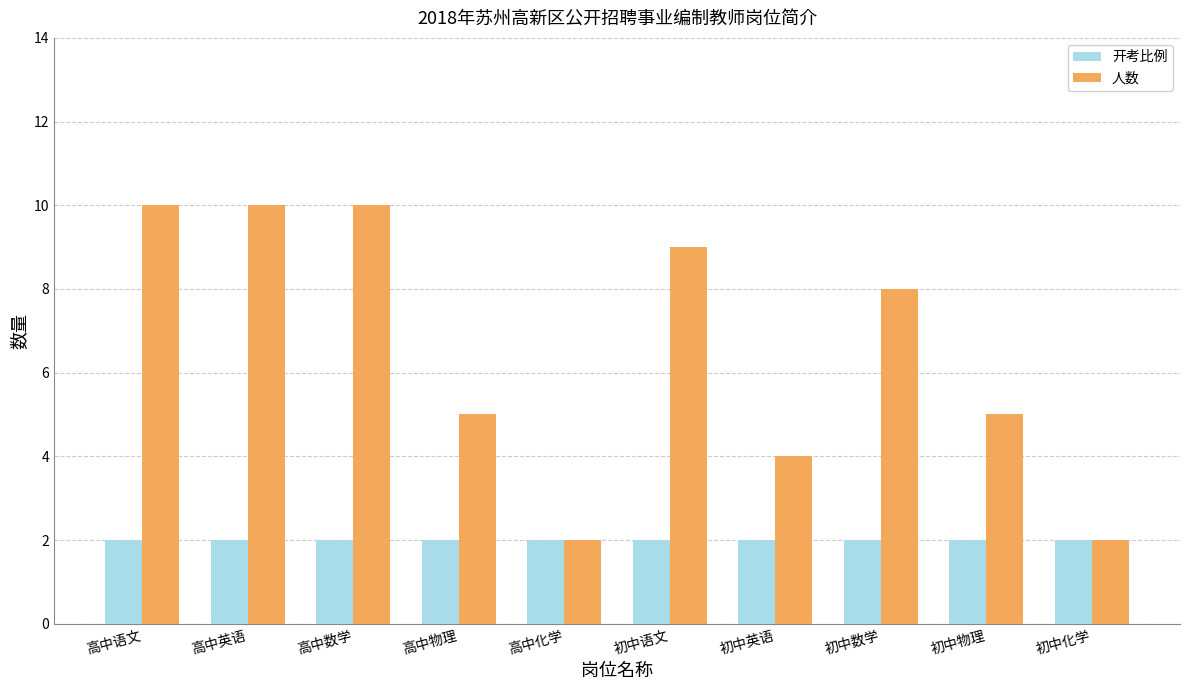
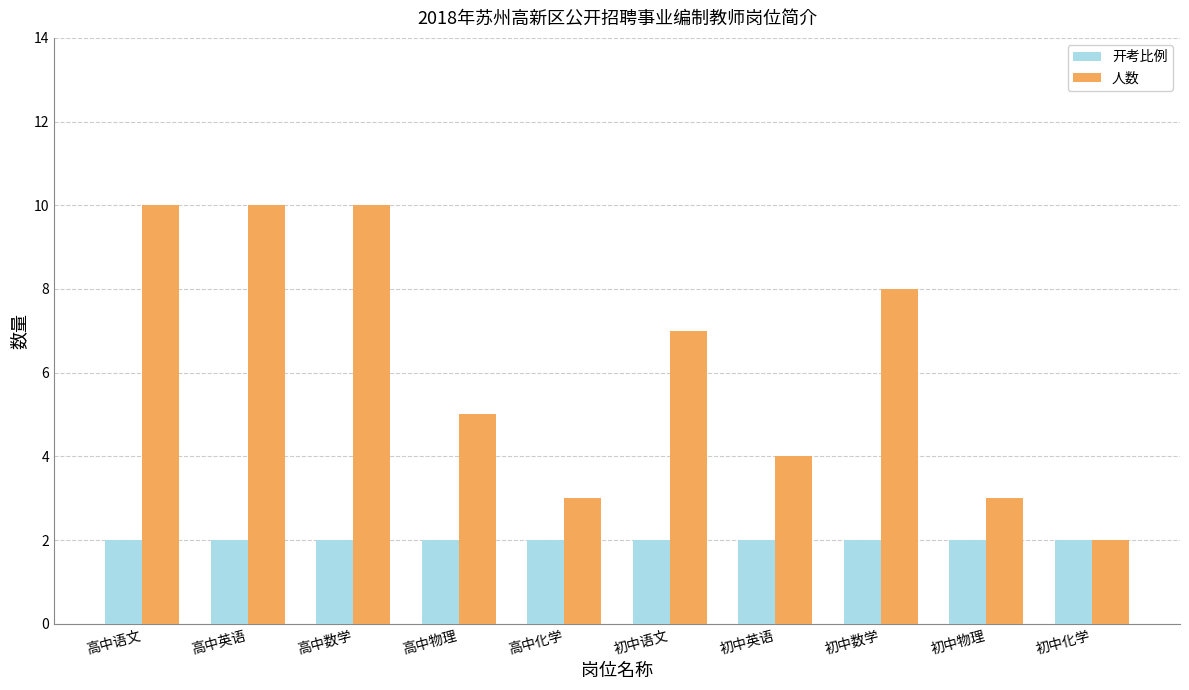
人数, 高中化学: 2 -> 3
人数, 初中语文: 9 -> 7
人数, 初中物理: 5 -> 3
